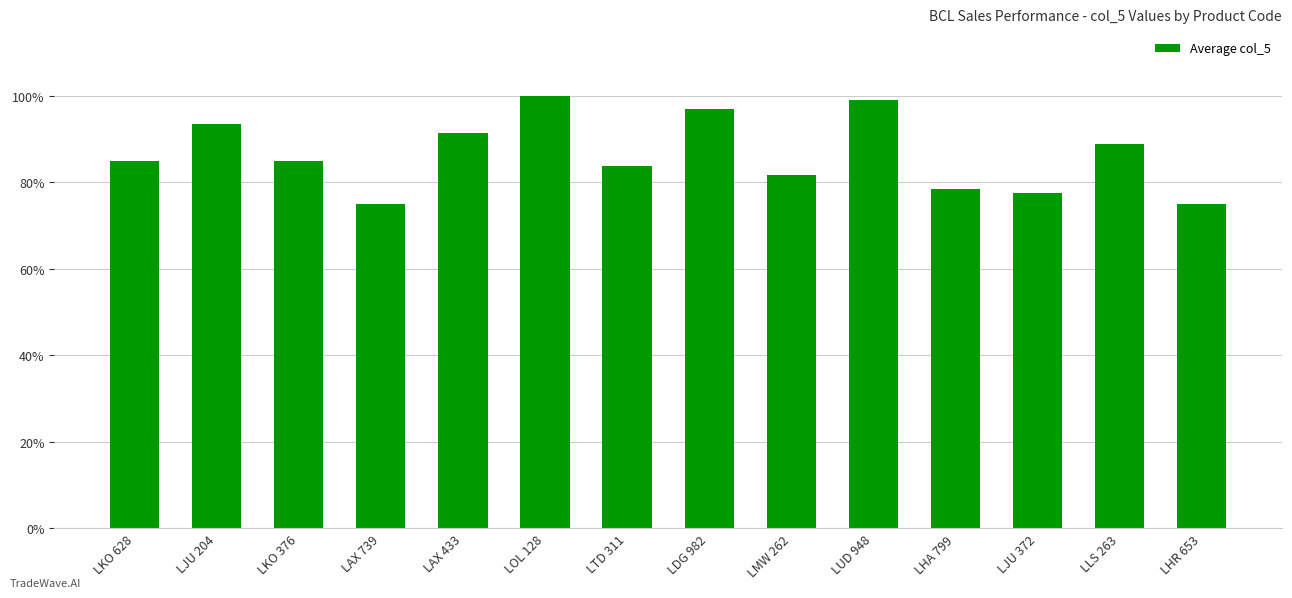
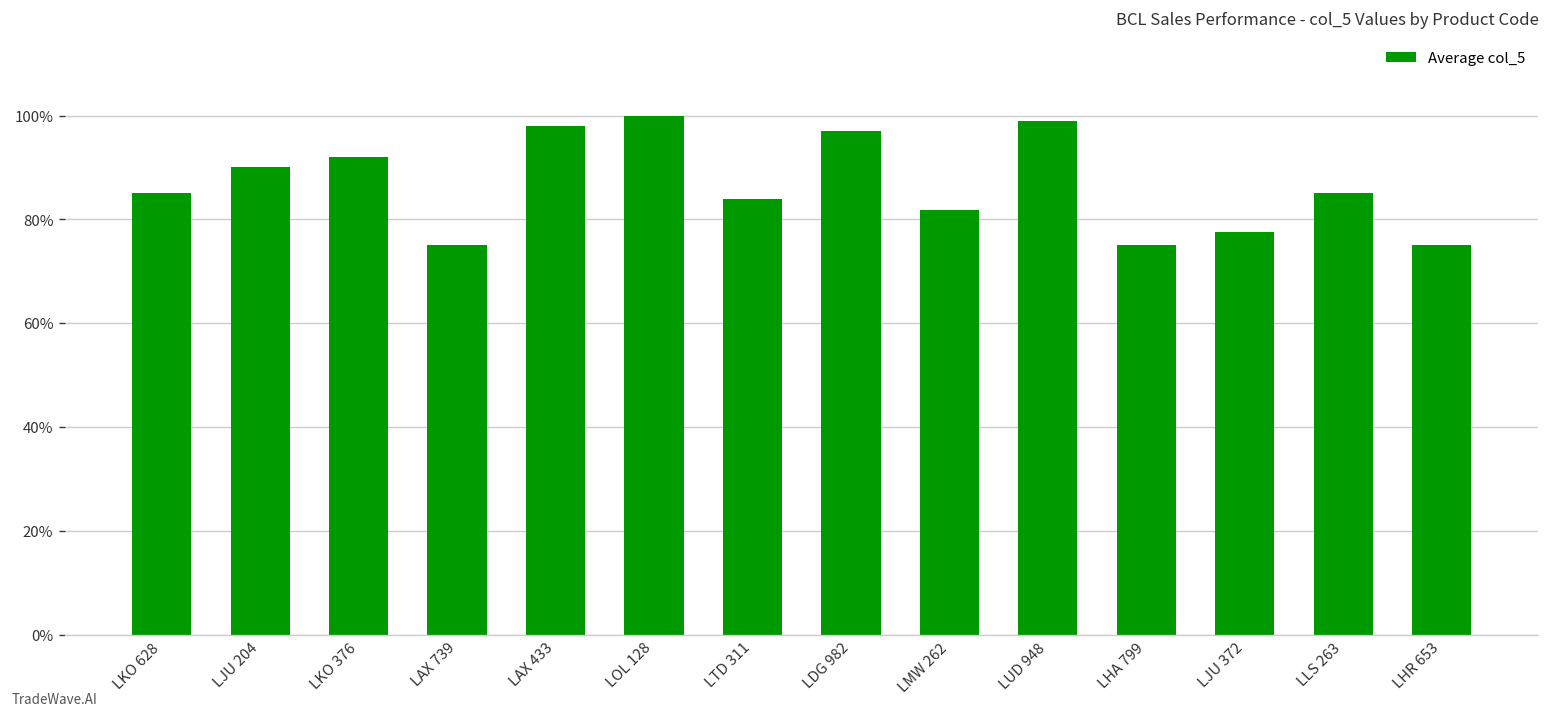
LJU 204: 94% -> 90%
LKO 376: 85% -> 92%
LAX 433: 92% -> 98%
LHA 799: 79% -> 75%
LLS 263: 89% -> 85%
